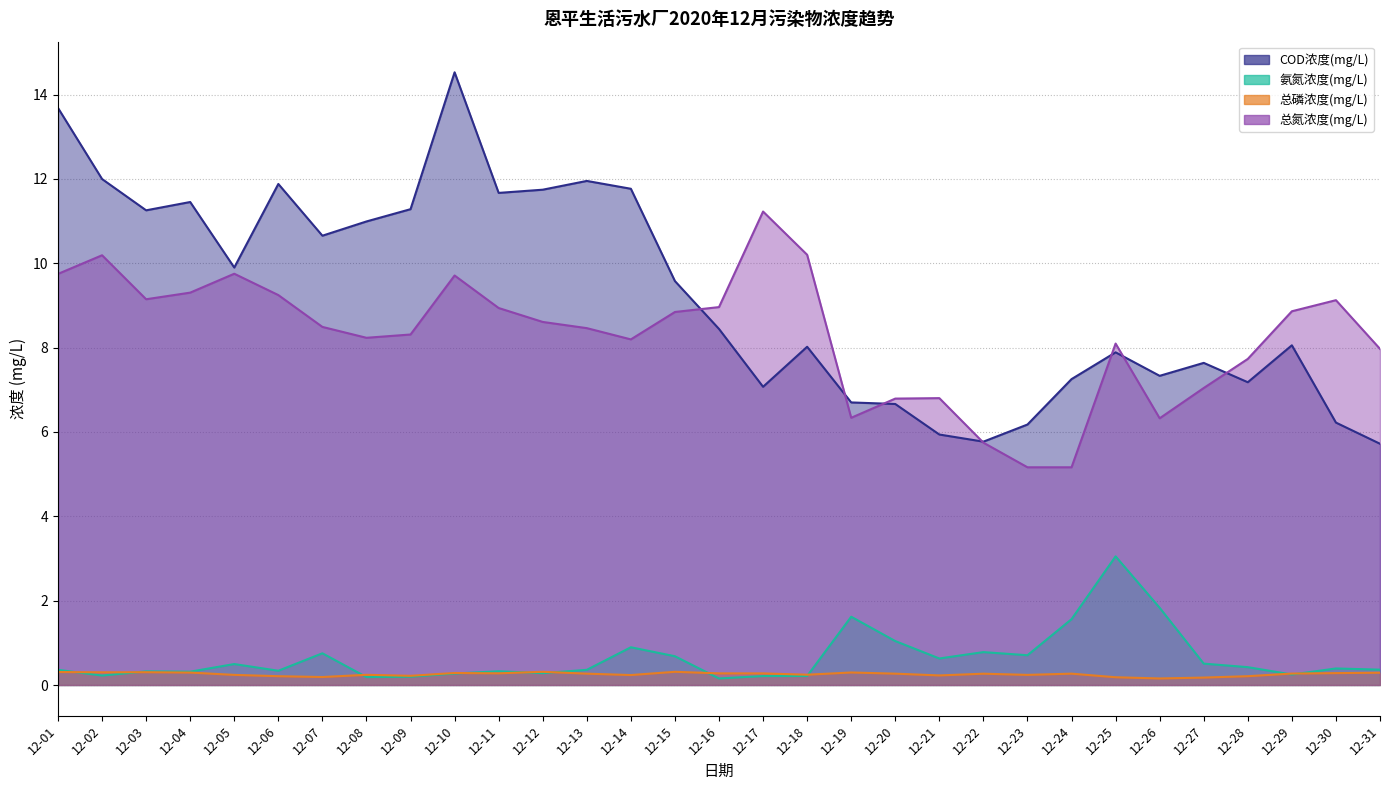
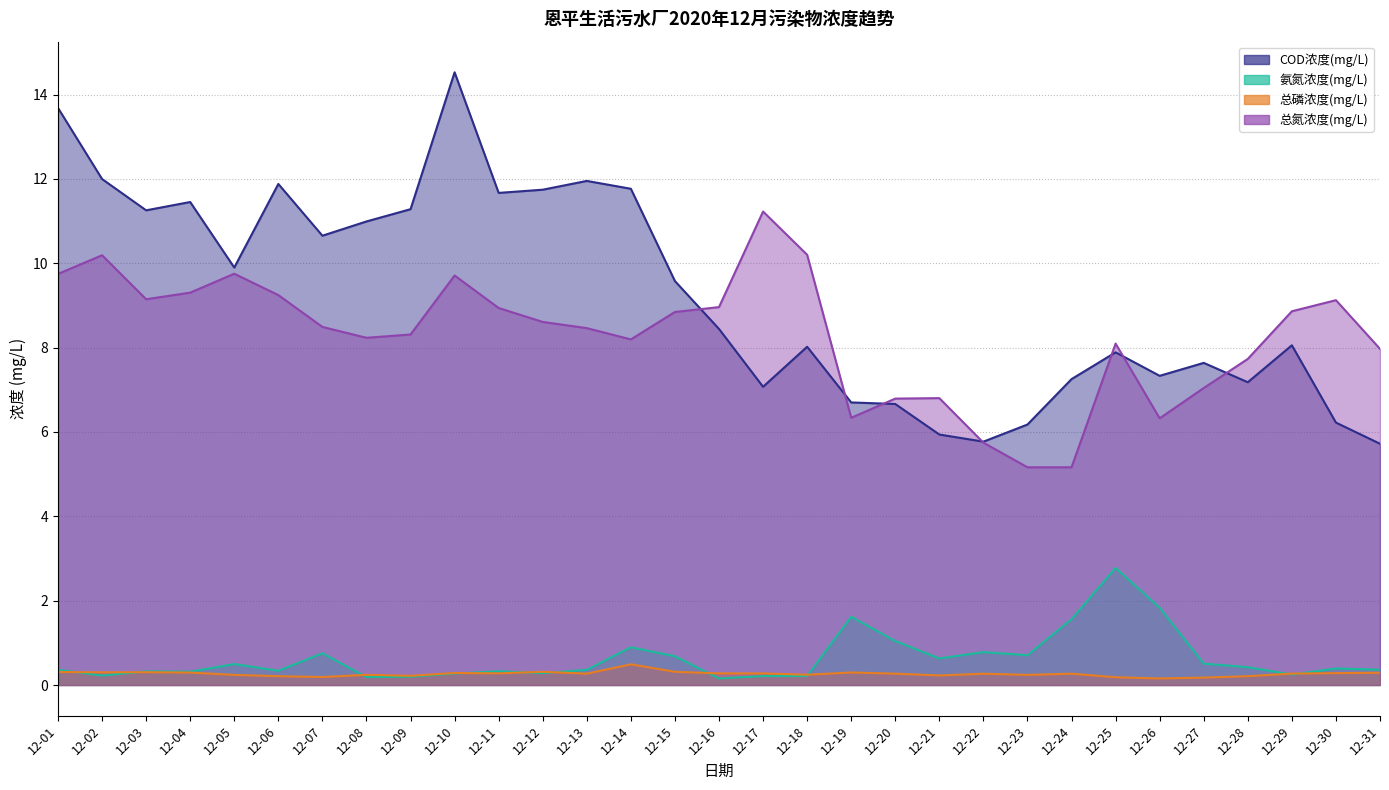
总磷浓度(mg/L), 12-14: 0.2 -> 0.5
氨氮浓度(mg/L), 12-25: 3.1 -> 2.8
